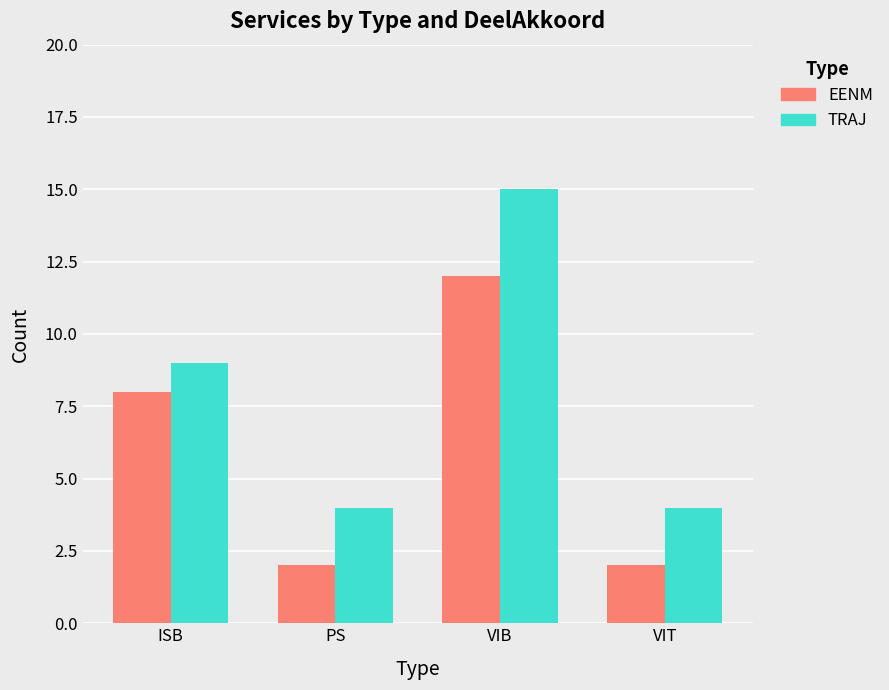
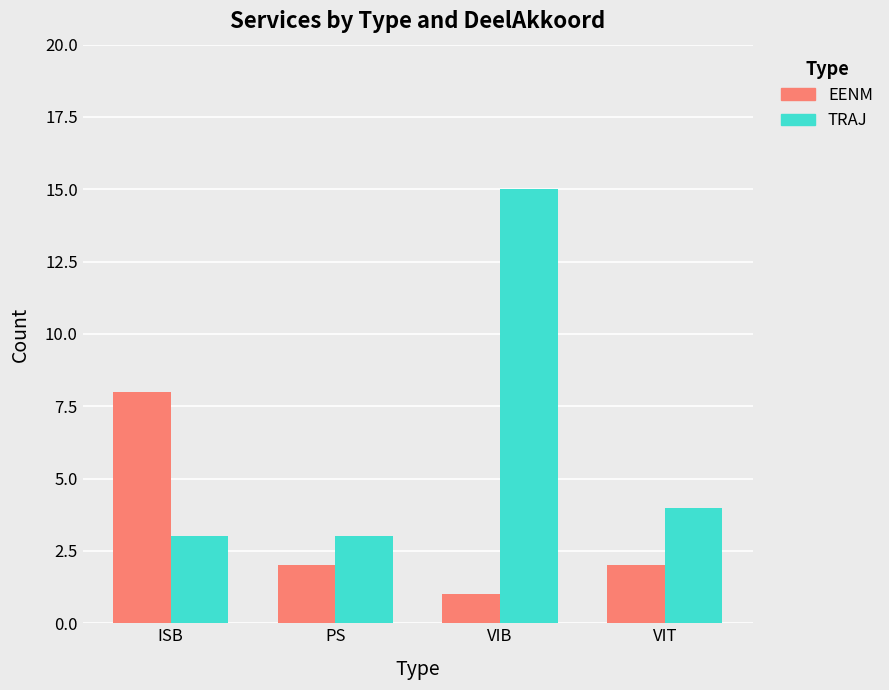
TRAJ, ISB: 9 -> 3
TRAJ, PS: 4 -> 3
EENM, VIB: 12 -> 1
